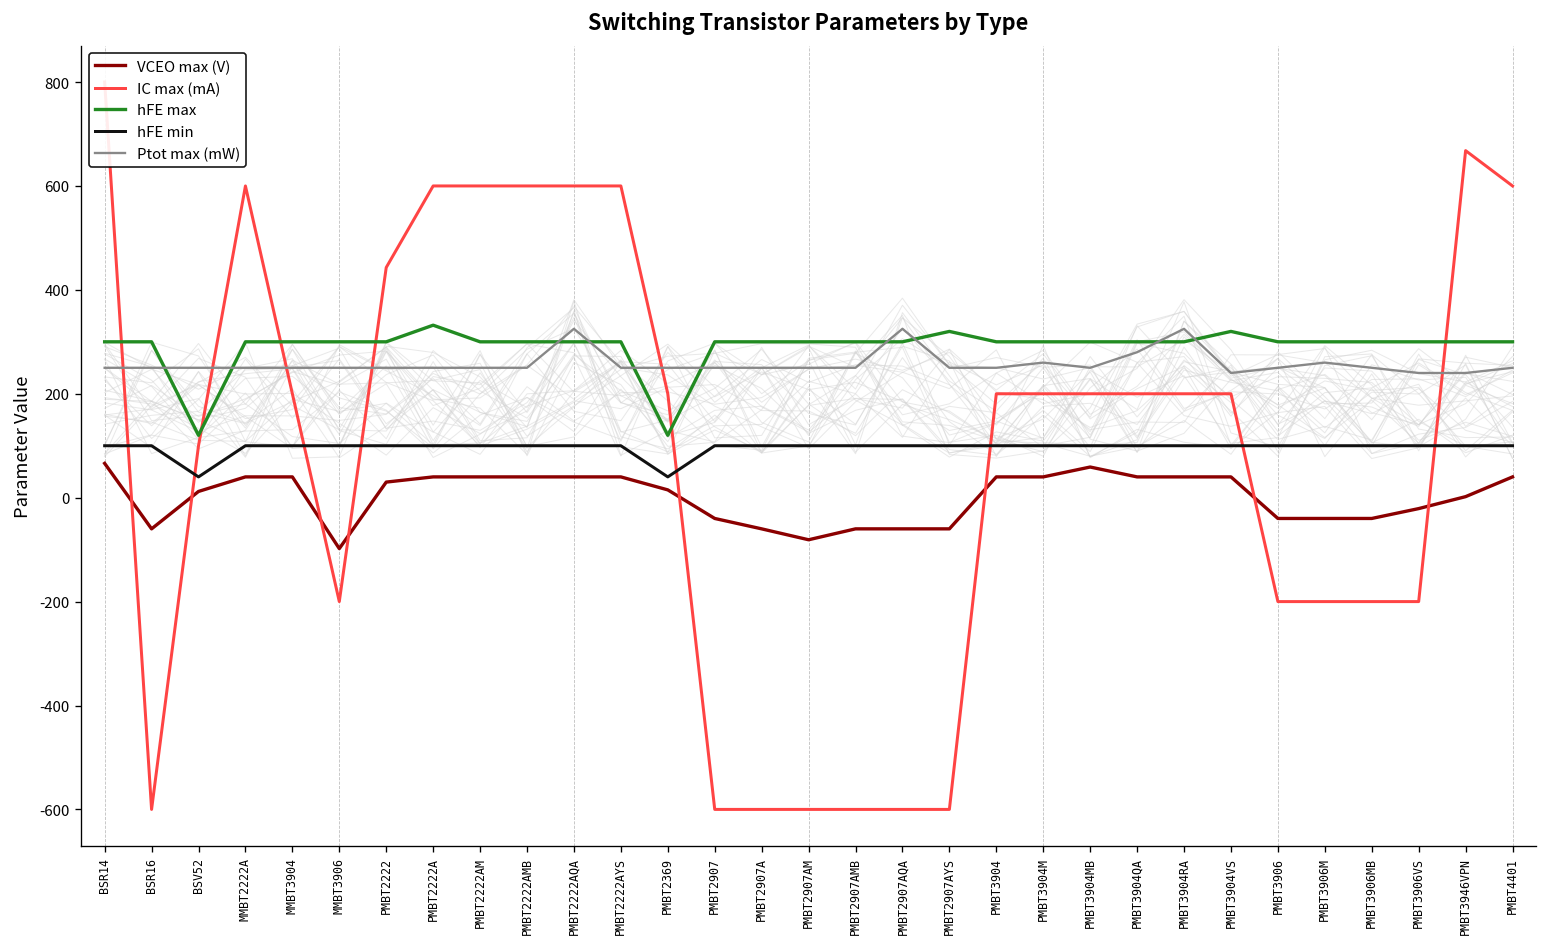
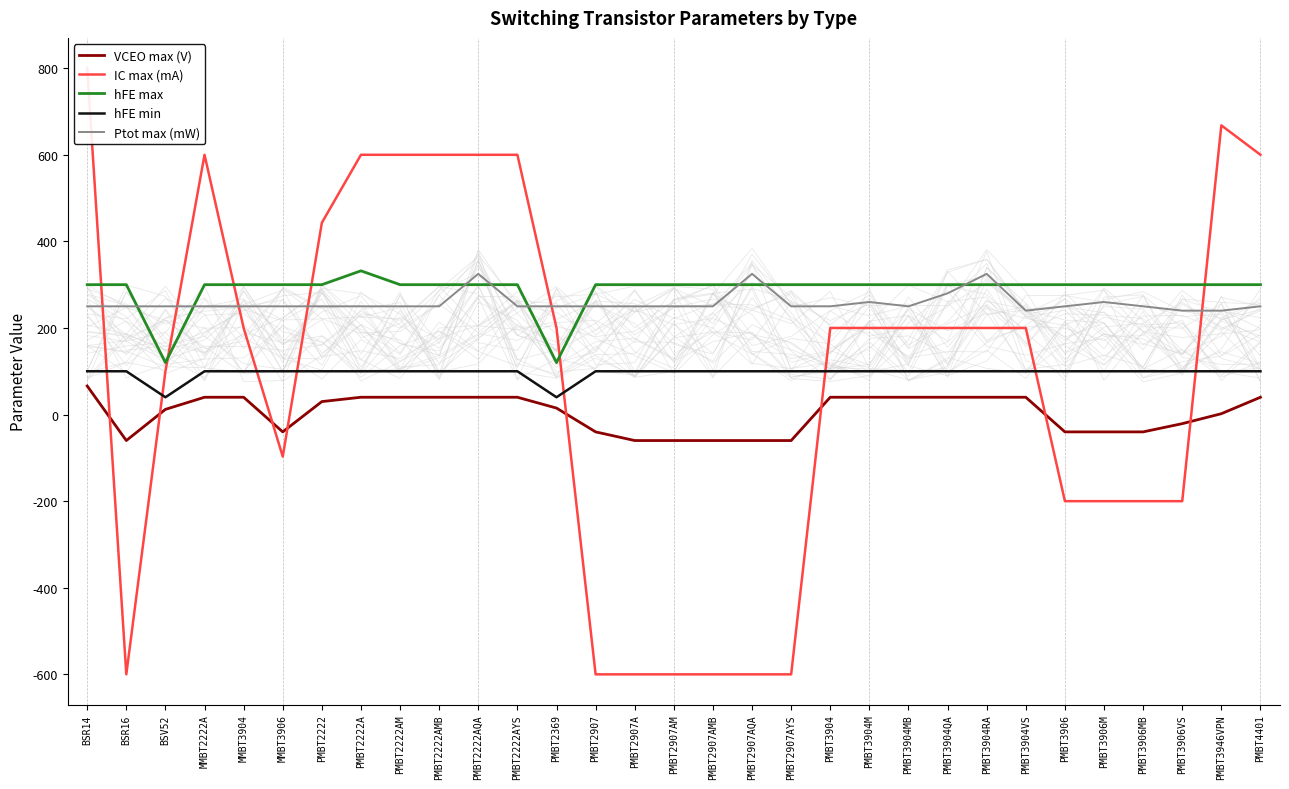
VCEO max (V), MMBT3906: -100 -> -40
IC max (mA), MMBT3906: -200 -> -100
VCEO max (V), PMBT2907AM: -80 -> -60
hFE max, PMBT2907AYS: 320 -> 300
VCEO max (V), PMBT3904MB: 60 -> 40
hFE max, PMBT3904VS: 320 -> 300
